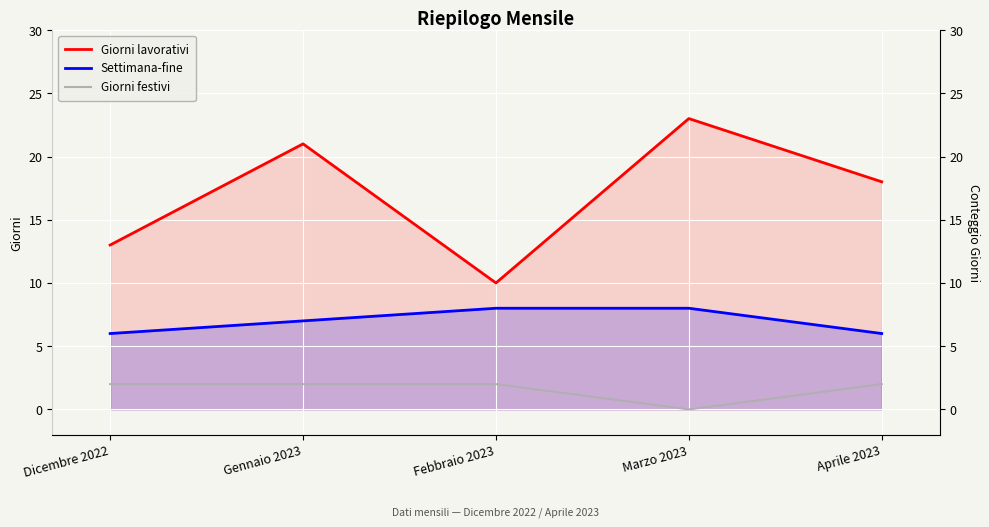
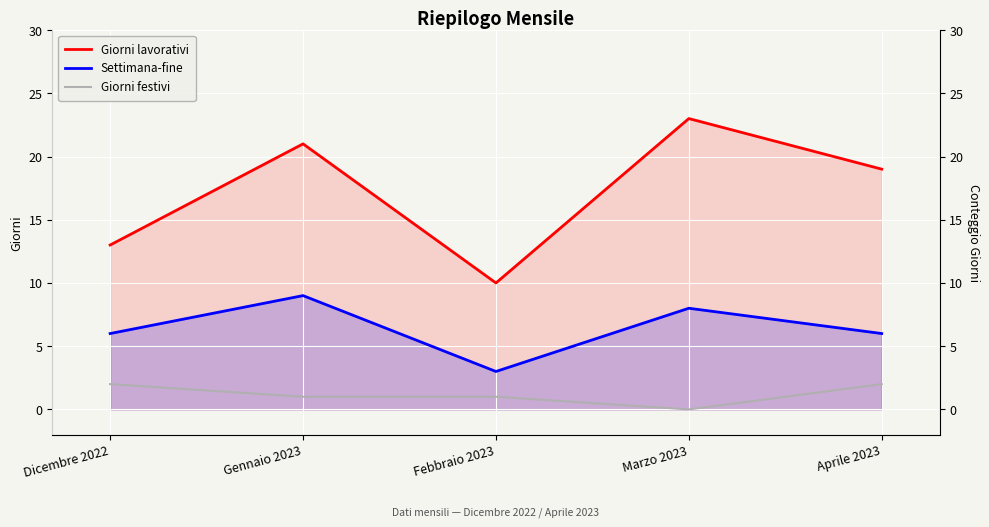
Settimana-fine, Gennaio 2023: 7 -> 9
Giorni festivi, Gennaio 2023: 2 -> 1
Settimana-fine, Febbraio 2023: 8 -> 3
Giorni festivi, Febbraio 2023: 2 -> 1
Giorni lavorativi, Aprile 2023: 18 -> 19
